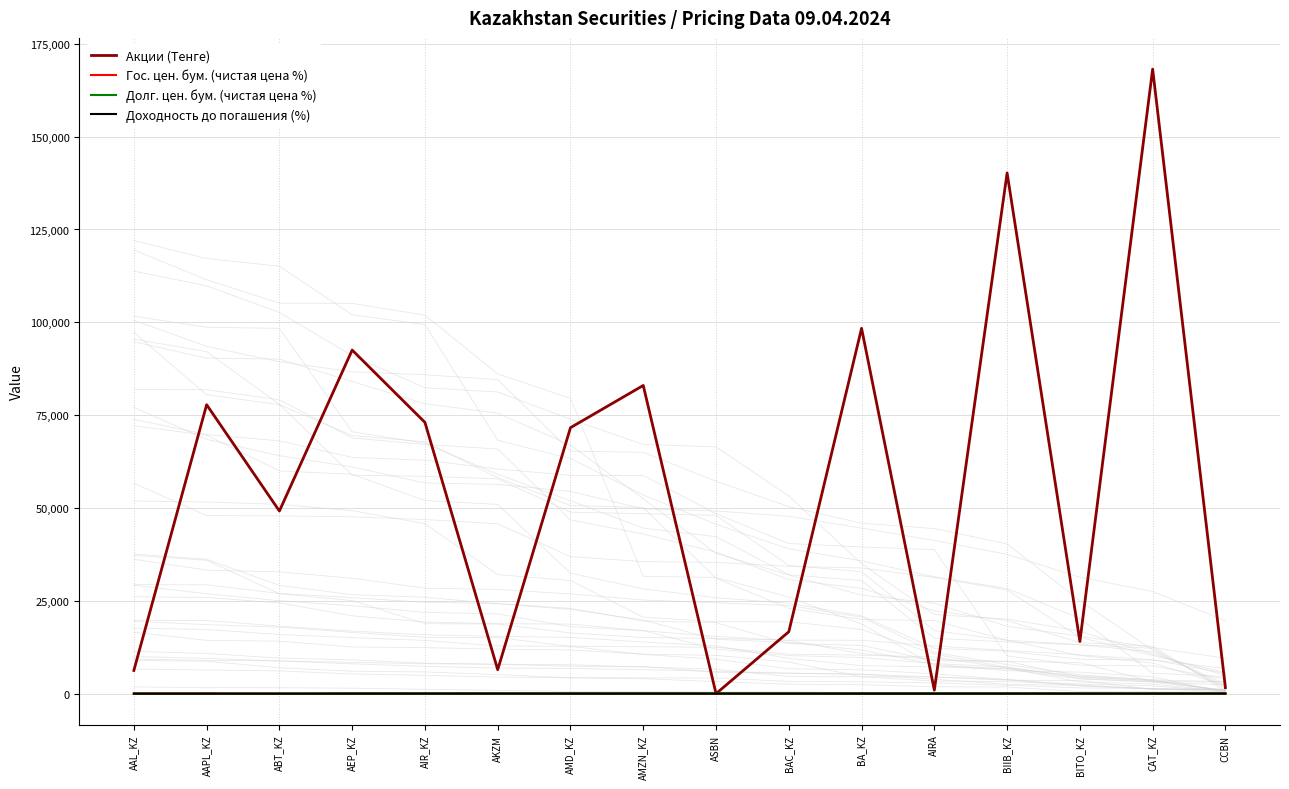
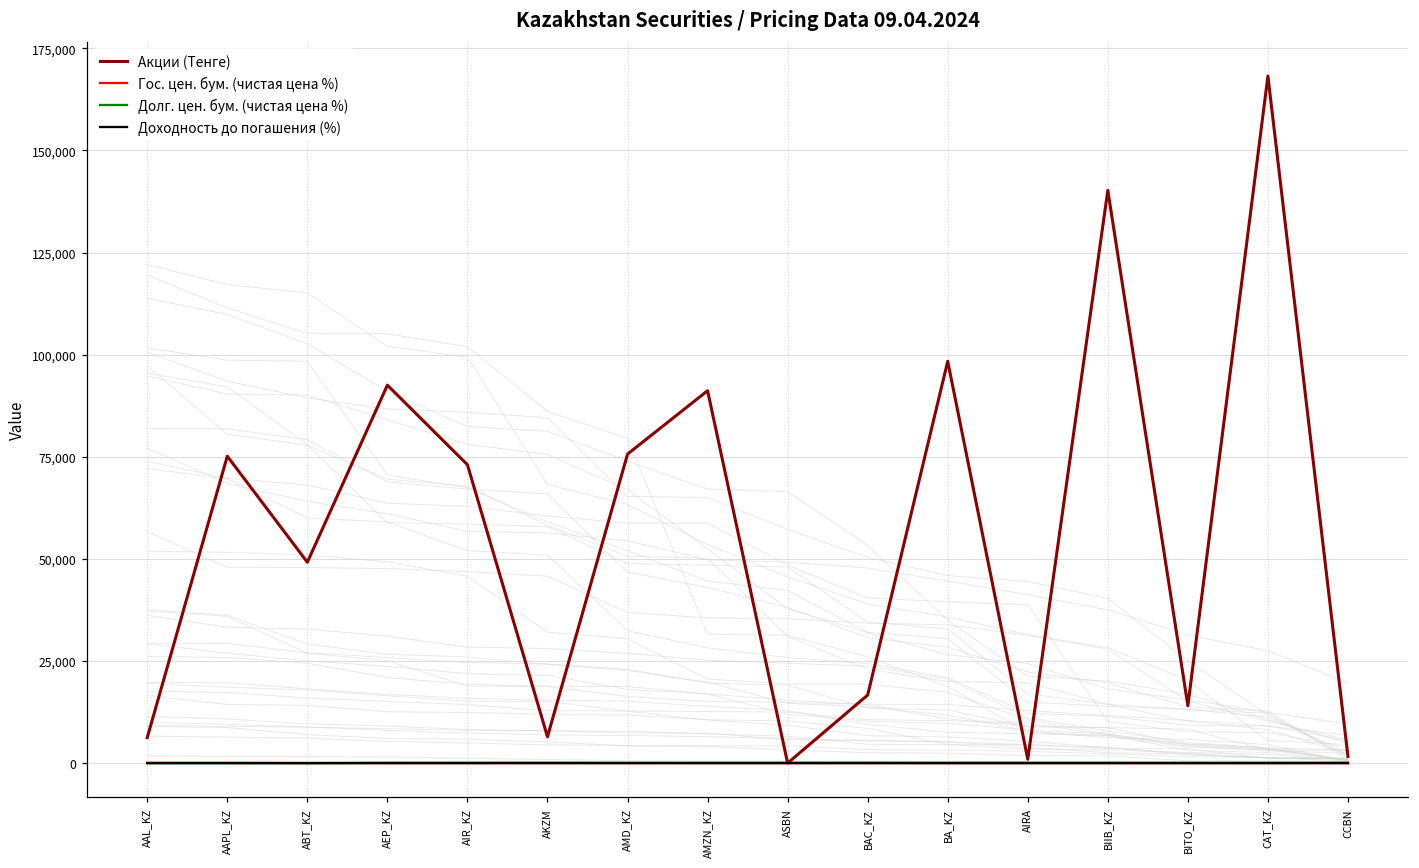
Акции (Тенге), AAPL_KZ: 78,000 -> 75,000
Акции (Тенге), AMD_KZ: 72,000 -> 76,000
Акции (Тенге), AMZN_KZ: 83,000 -> 91,000
